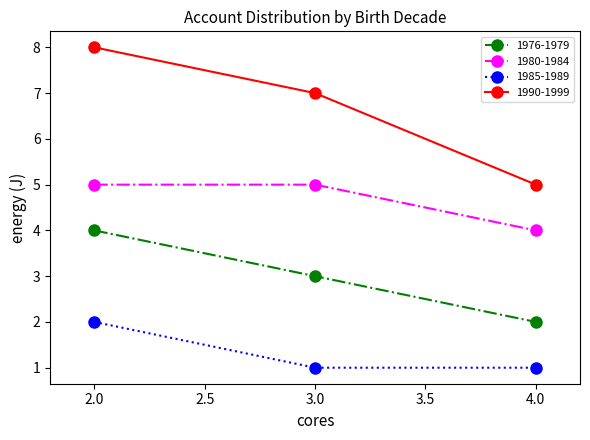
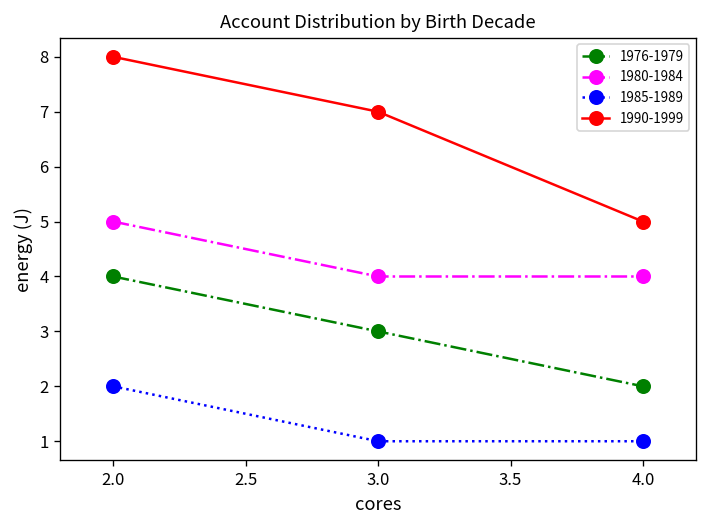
1980-1984, 3.0: 5 -> 4
